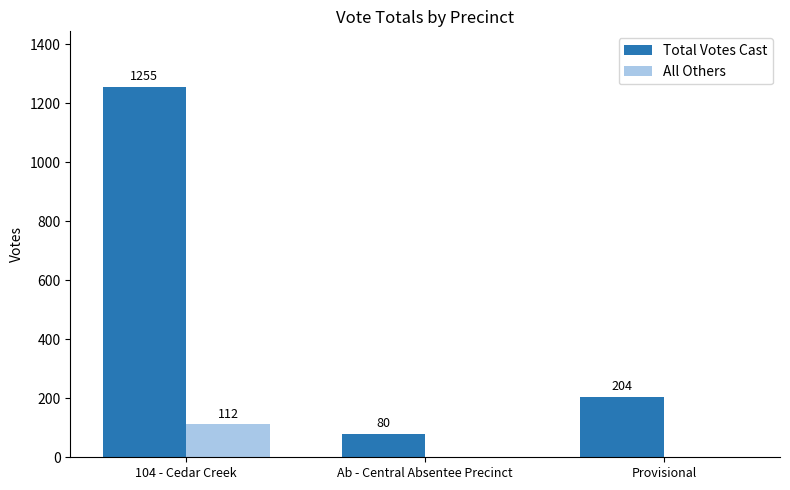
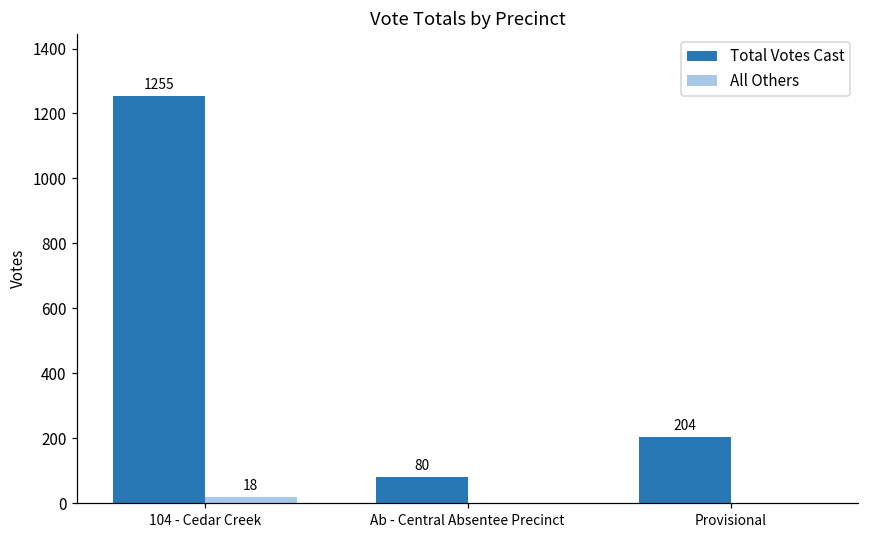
All Others, 104 - Cedar Creek: 112 -> 18
